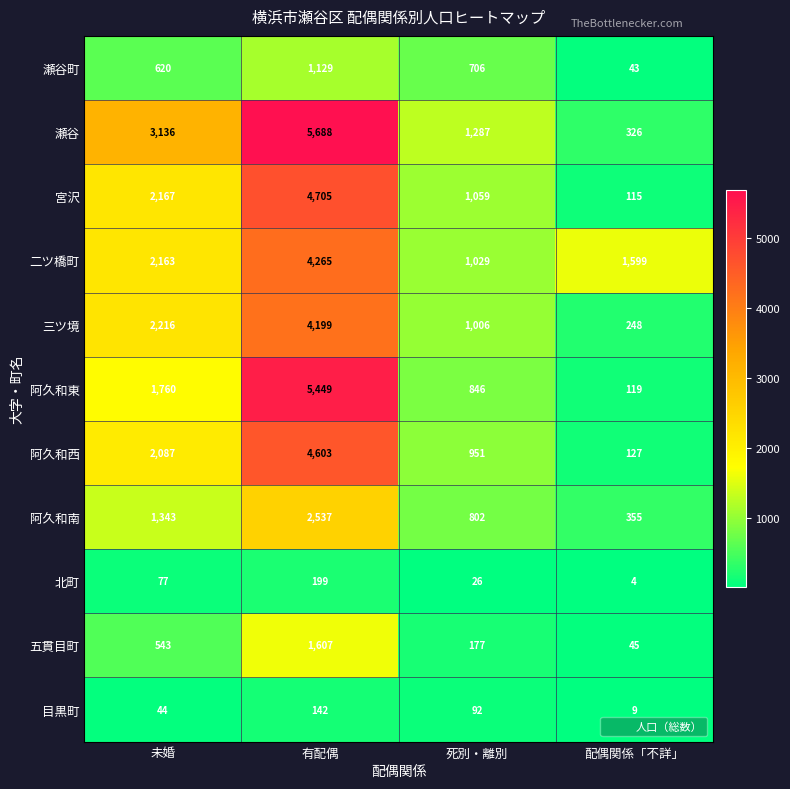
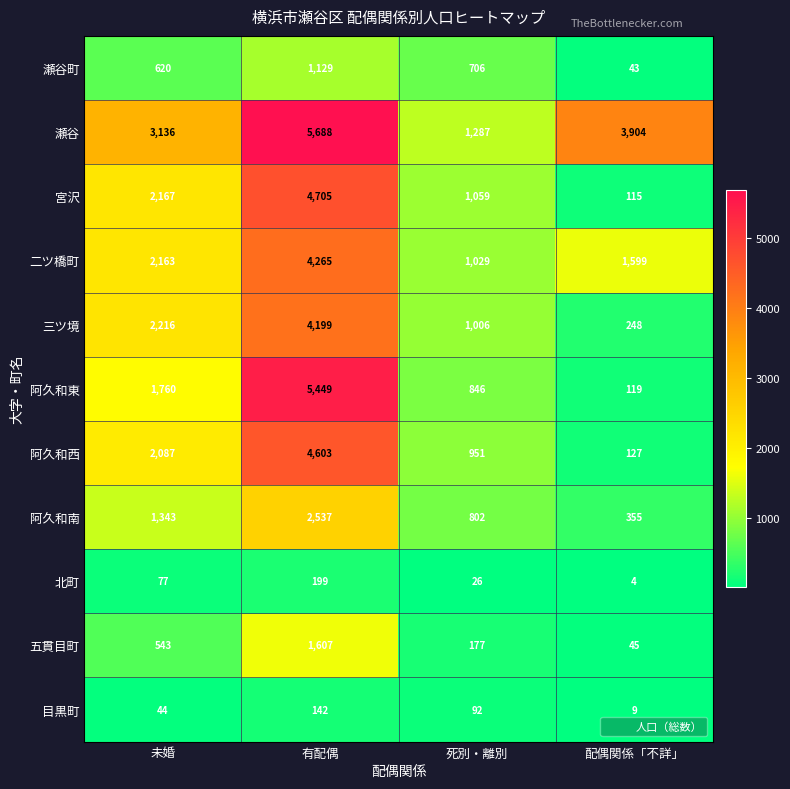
瀬谷, 配偶関係「不詳」: 326 -> 3,904
